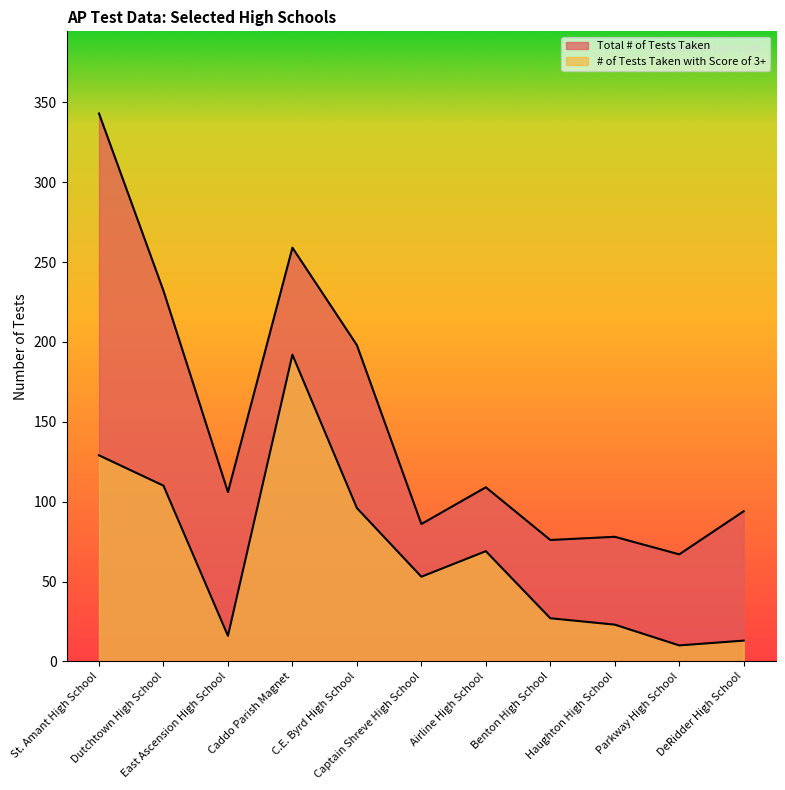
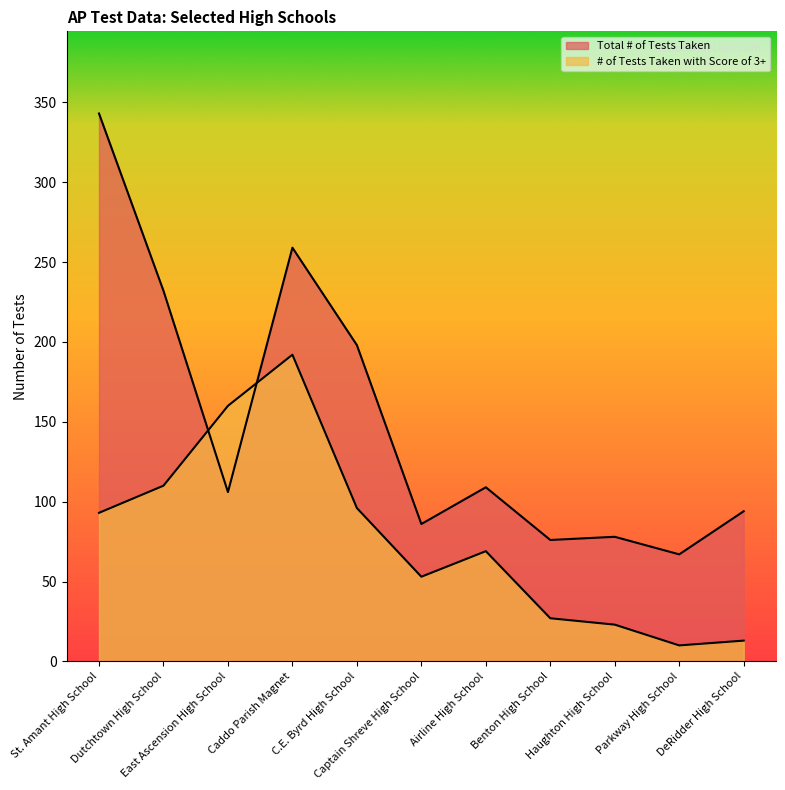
# of Tests Taken with Score of 3+, St. Amant High School: 129 -> 93
# of Tests Taken with Score of 3+, East Ascension High School: 16 -> 160
